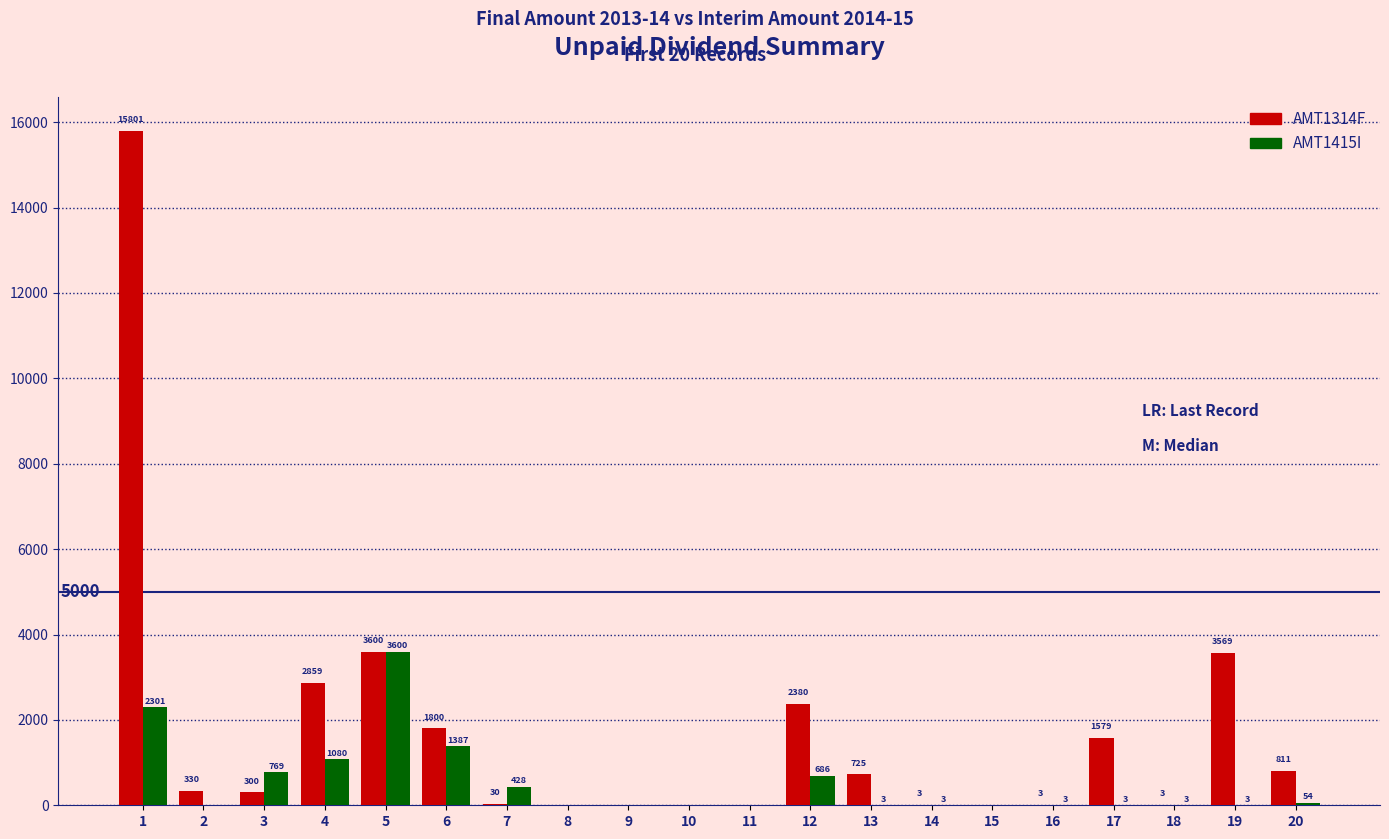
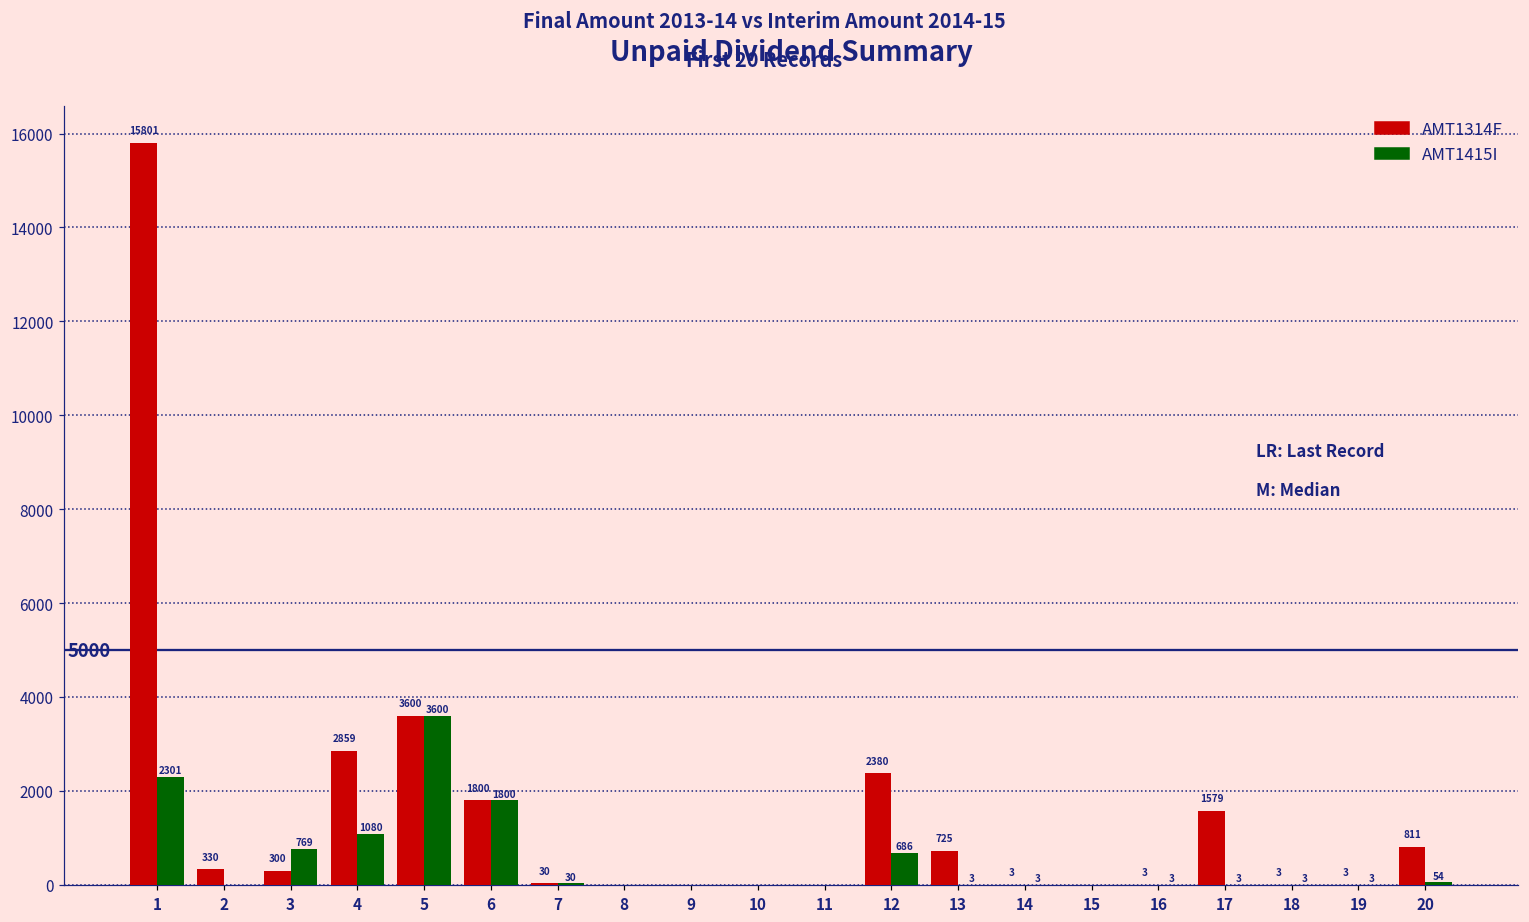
AMT1415I, 6: 1387 -> 1800
AMT1415I, 7: 428 -> 30
AMT1314F, 19: 3569 -> 3
